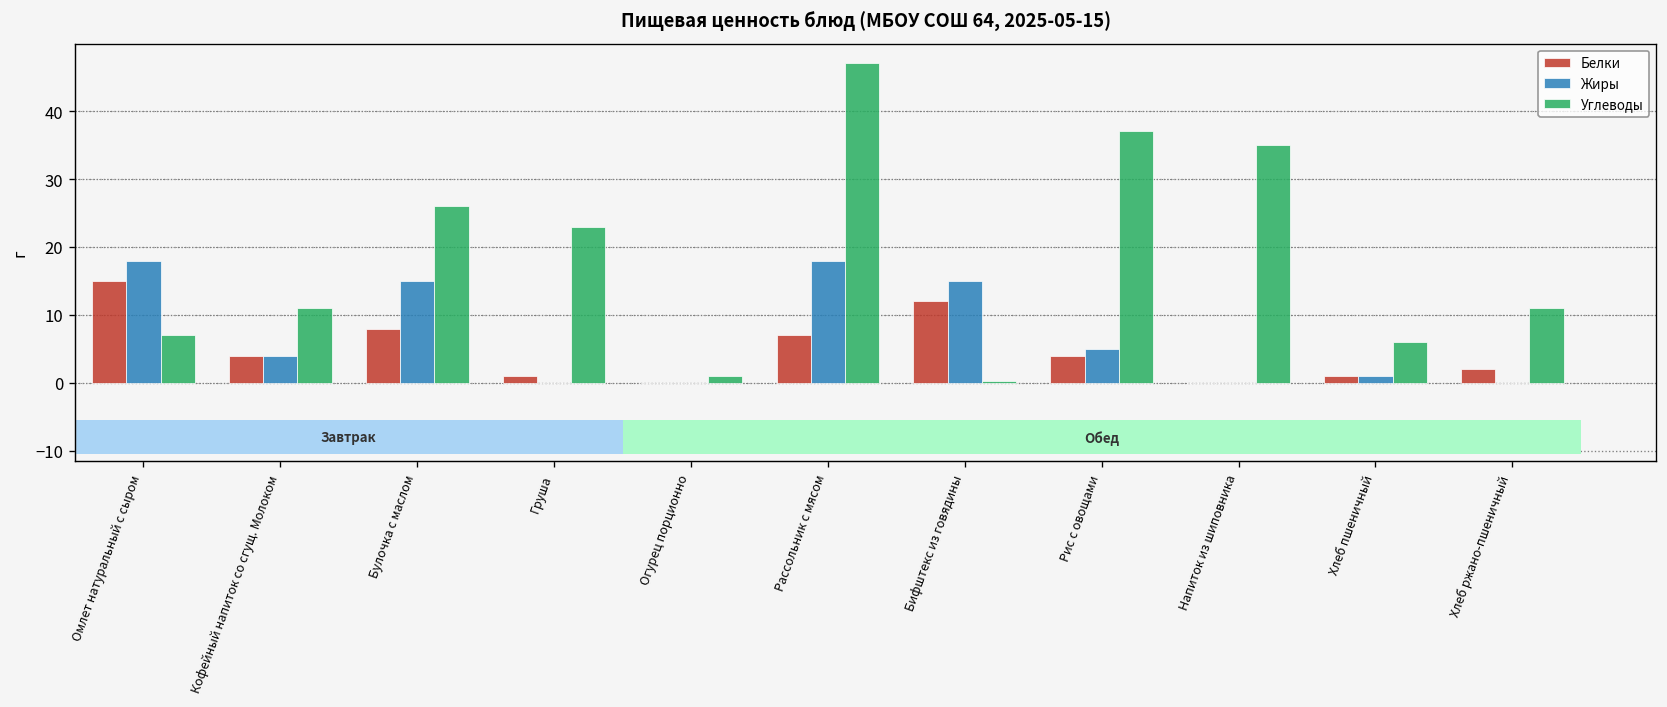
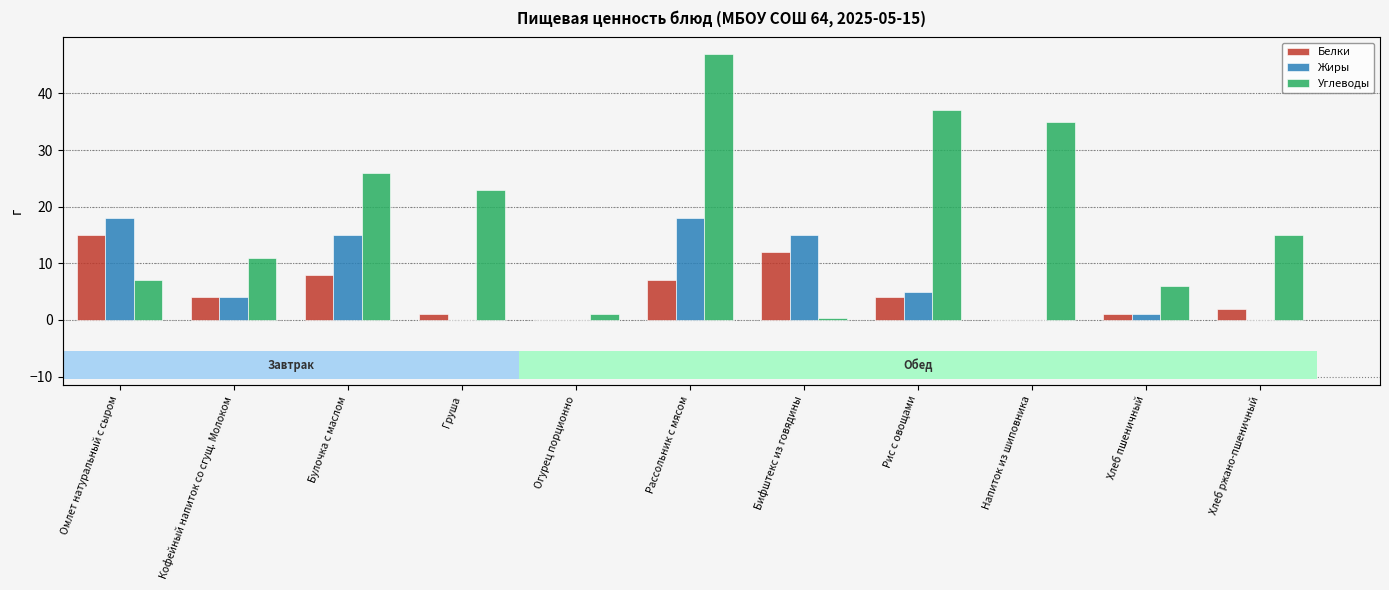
Углеводы, Хлеб ржано-пшеничный: 11 -> 15
